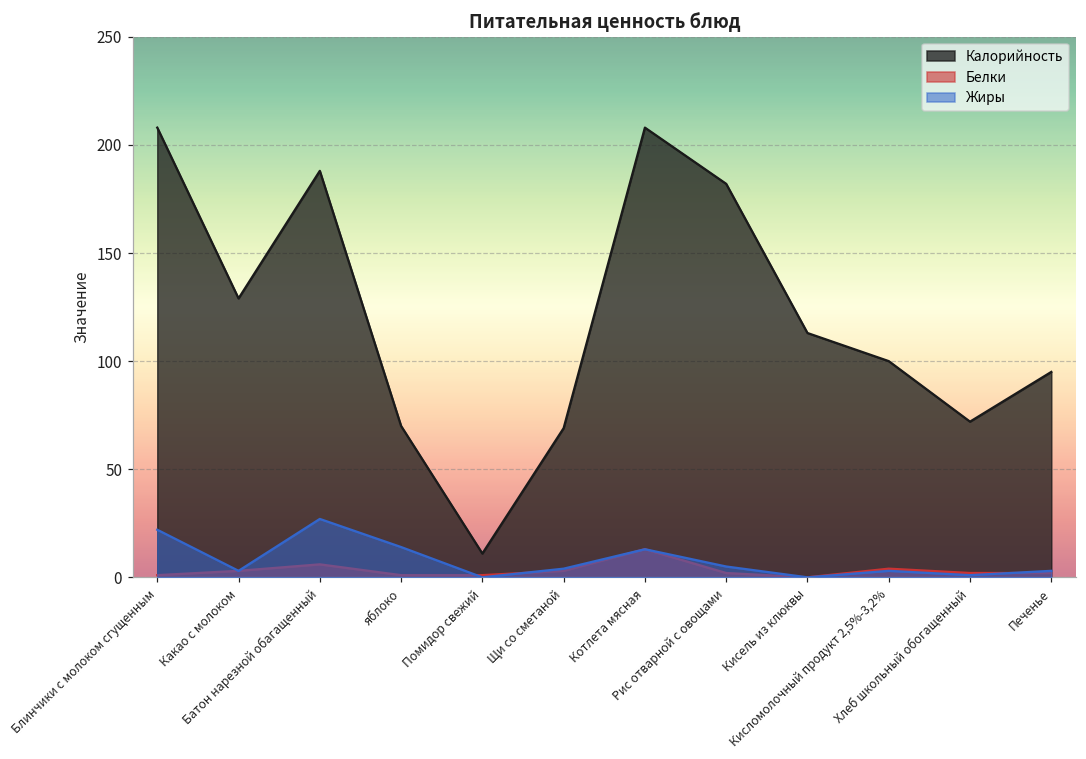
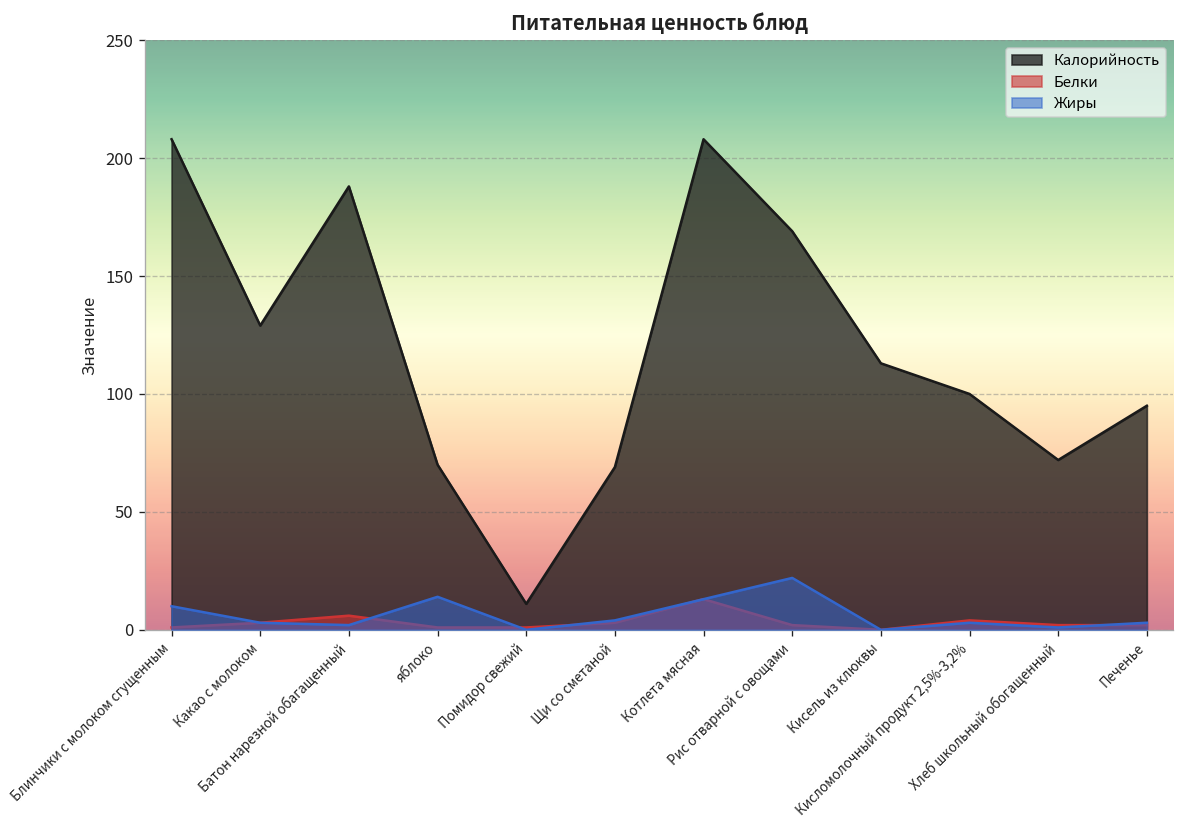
Жиры, Блинчики с молоком сгущенным: 22 -> 10
Жиры, Батон нарезной обагащенный: 27 -> 2
Калорийность, Рис отварной с овощами: 182 -> 169
Жиры, Рис отварной с овощами: 5 -> 22
